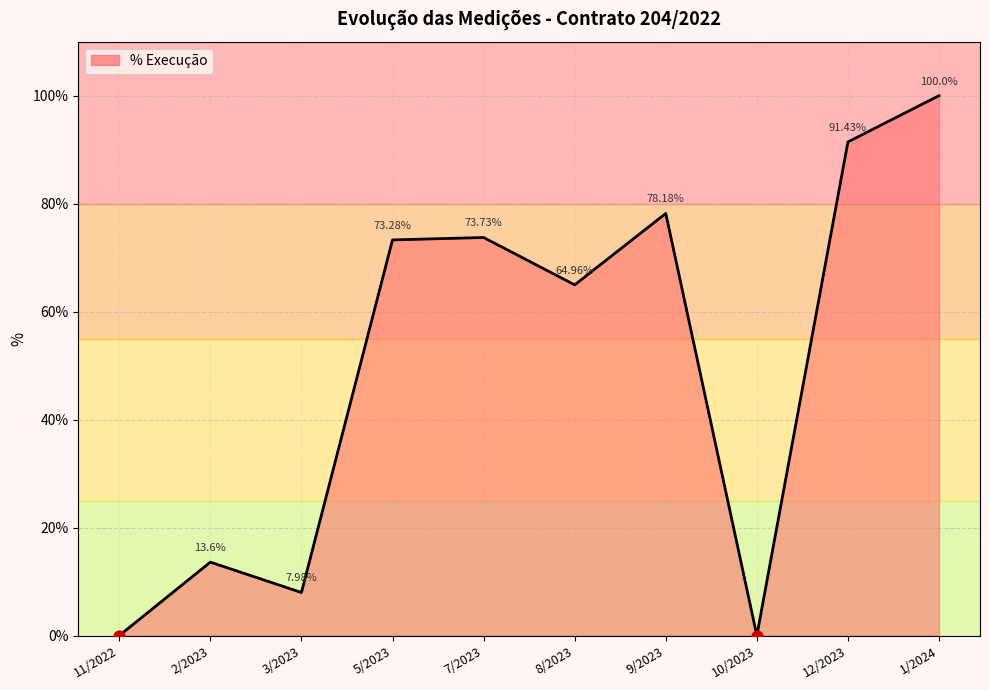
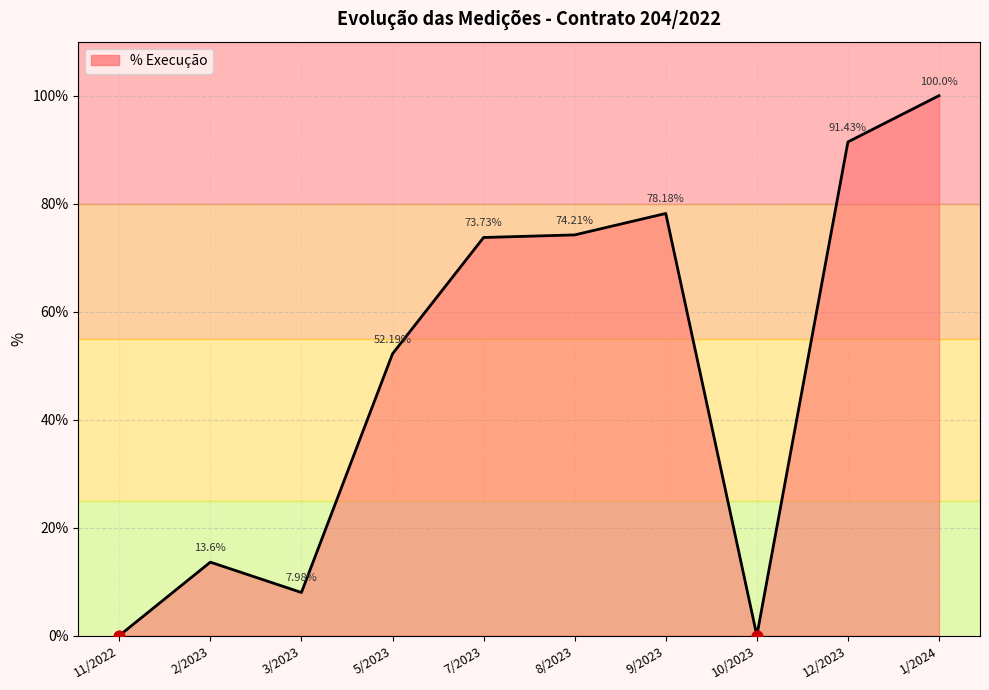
% Execução, 5/2023: 73.28% -> 52.19%
% Execução, 8/2023: 64.96% -> 74.21%
